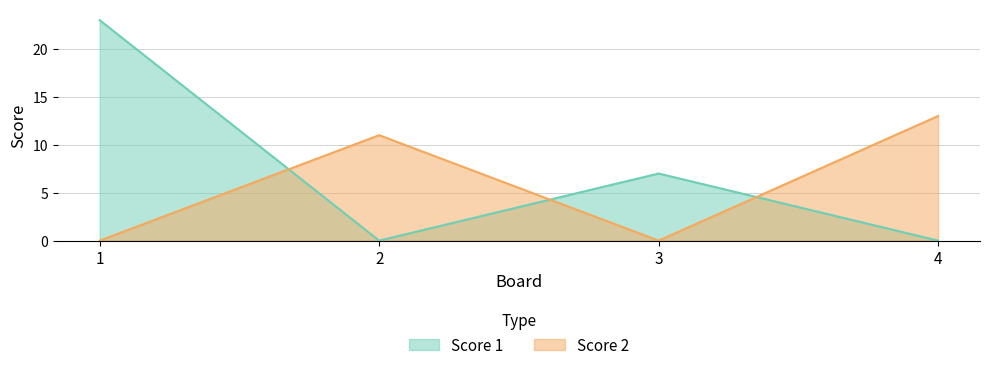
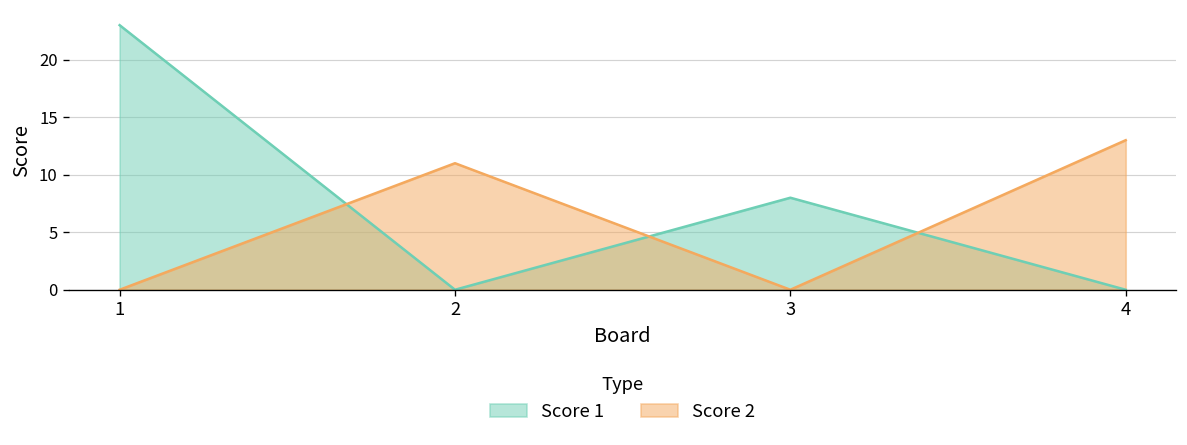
Score 1, 3: 7 -> 8
